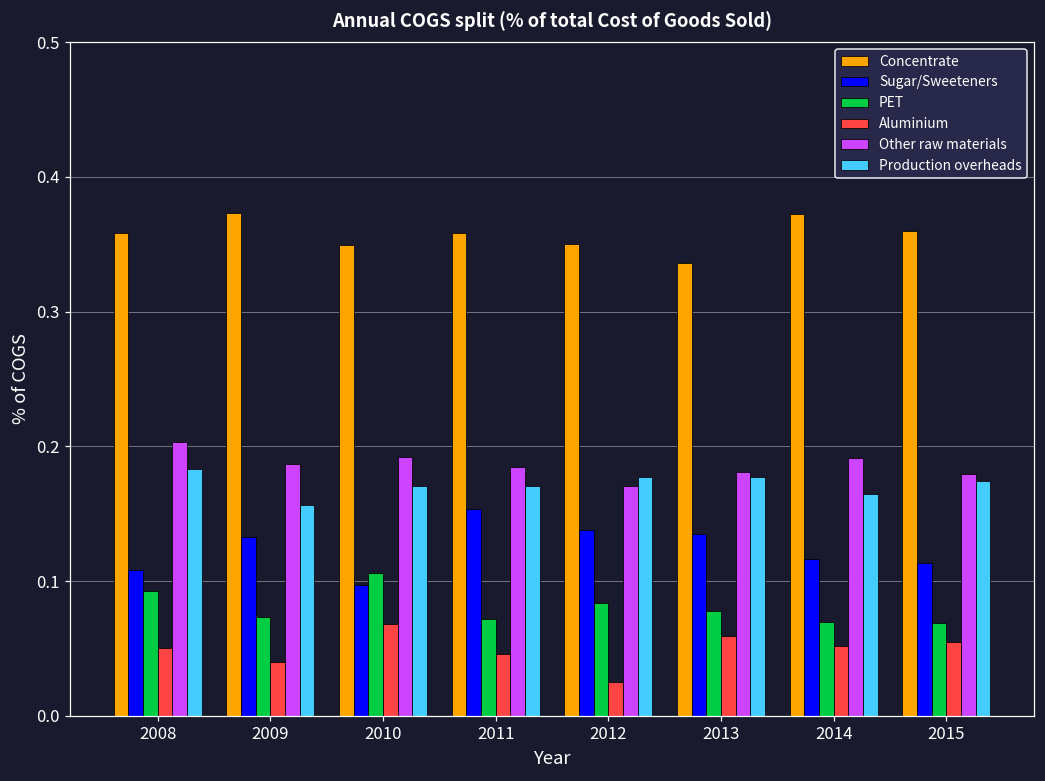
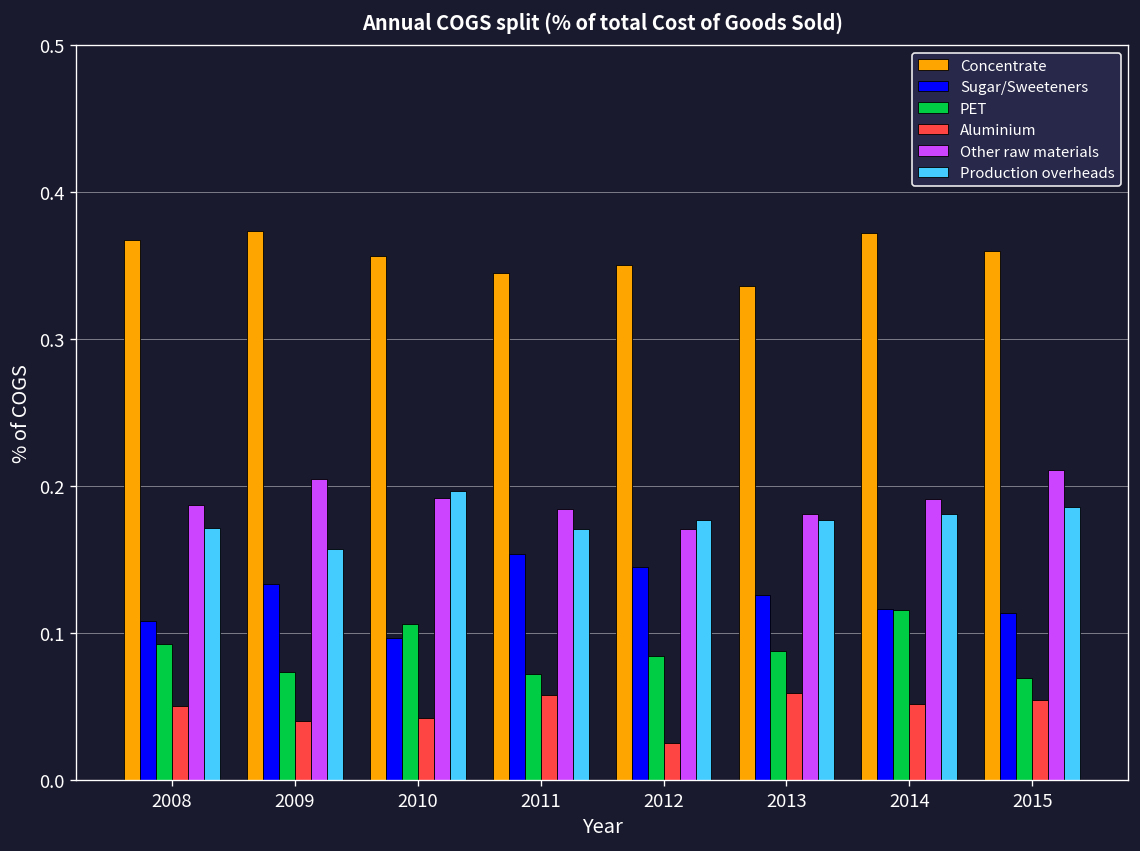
Concentrate, 2008: 0.358 -> 0.367
Other raw materials, 2008: 0.203 -> 0.187
Production overheads, 2008: 0.183 -> 0.171
Other raw materials, 2009: 0.187 -> 0.204
Concentrate, 2010: 0.349 -> 0.357
Aluminium, 2010: 0.068 -> 0.042
Production overheads, 2010: 0.170 -> 0.197
Concentrate, 2011: 0.358 -> 0.345
Aluminium, 2011: 0.046 -> 0.058
Sugar/Sweeteners, 2012: 0.138 -> 0.145
Sugar/Sweeteners, 2013: 0.135 -> 0.126
PET, 2013: 0.078 -> 0.088
PET, 2014: 0.070 -> 0.116
Production overheads, 2014: 0.165 -> 0.181
Other raw materials, 2015: 0.180 -> 0.211
Production overheads, 2015: 0.175 -> 0.185
